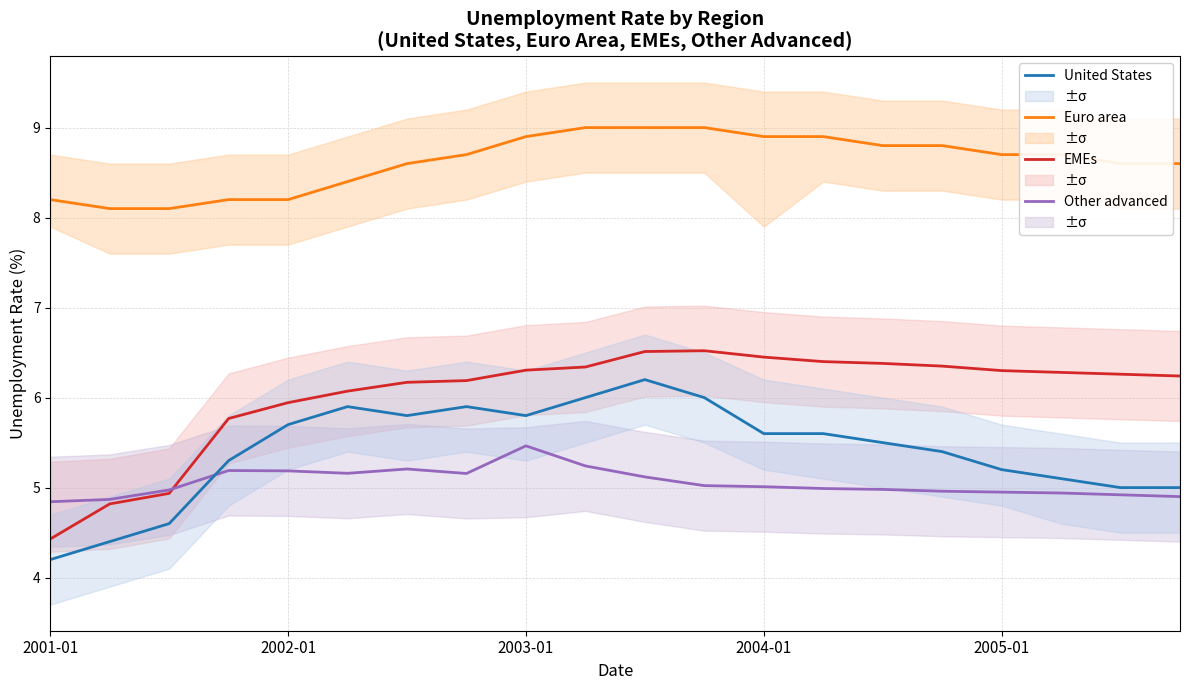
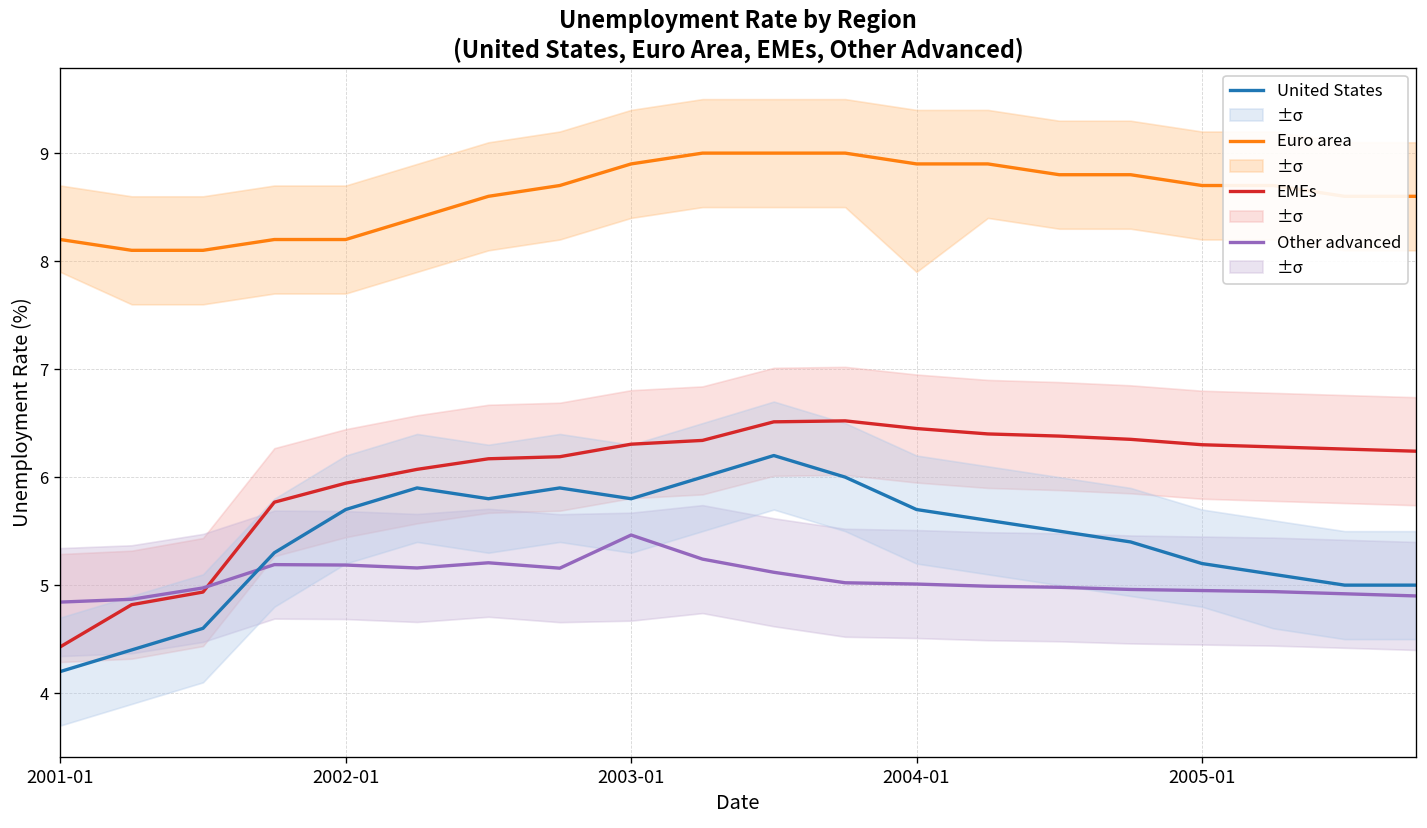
United States, 2004-01: 5.6 -> 5.7
